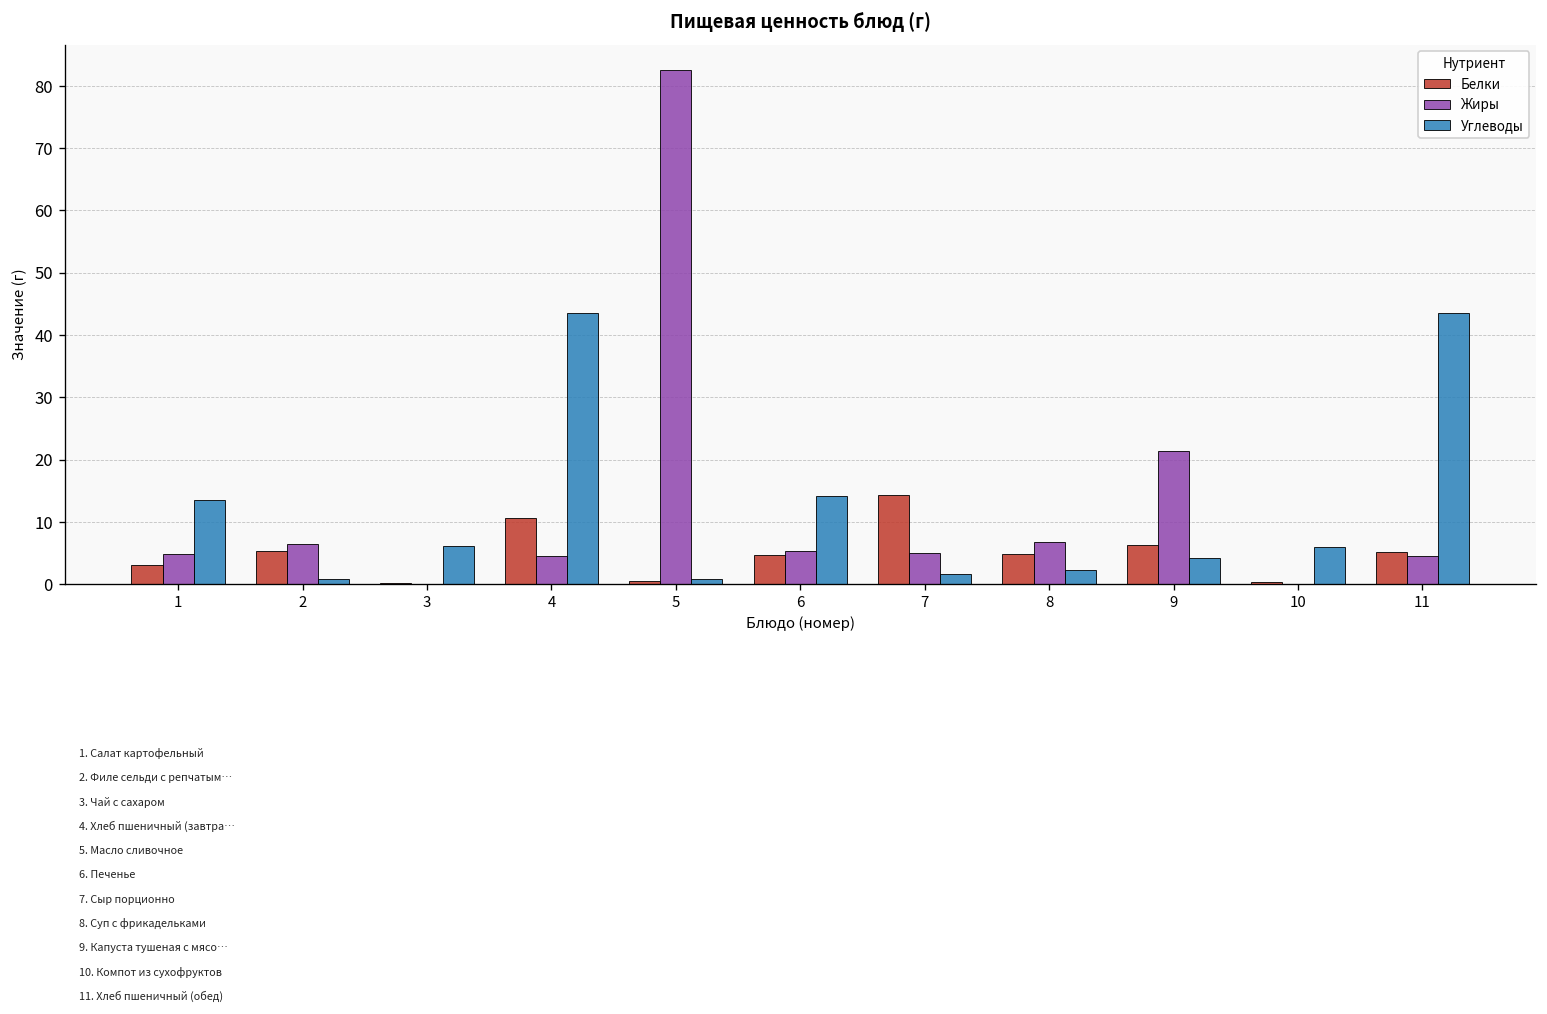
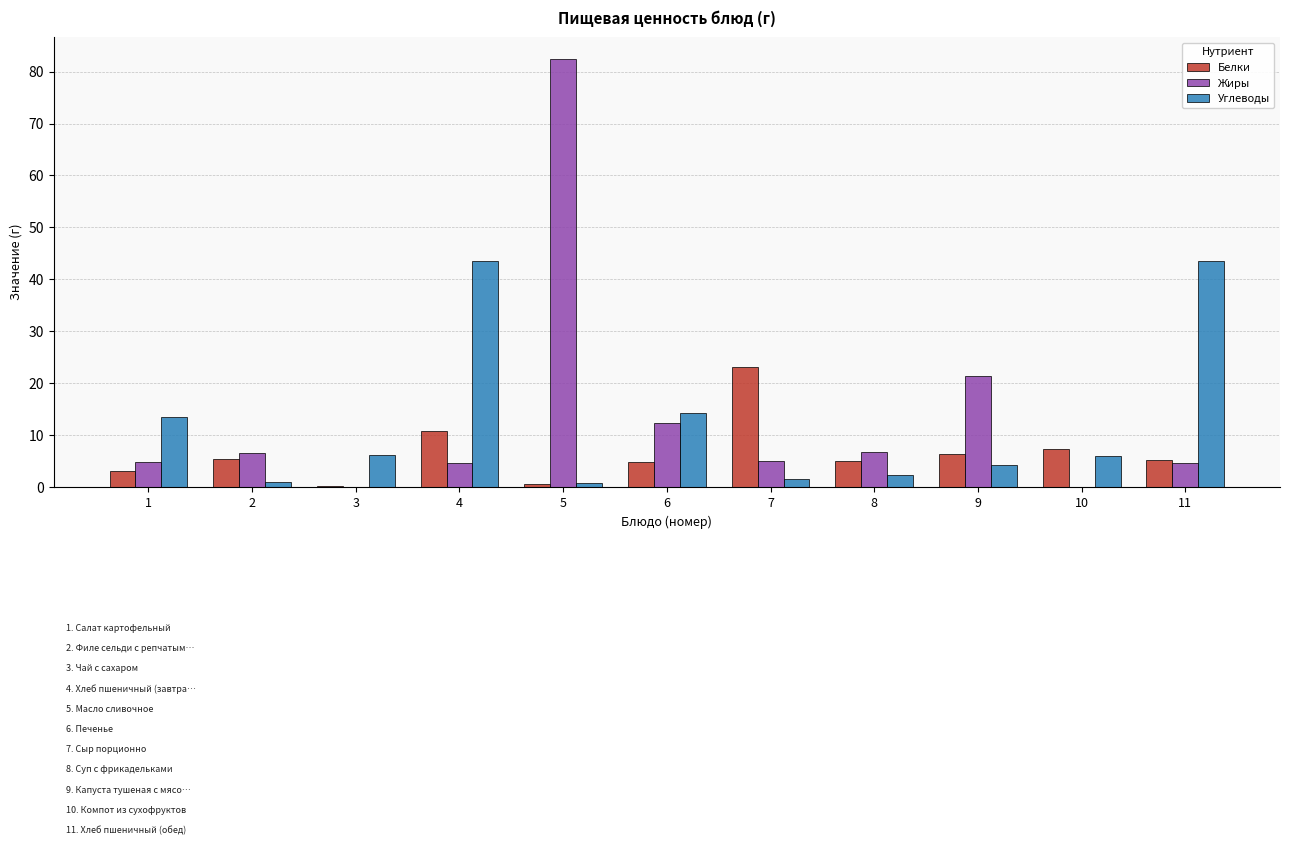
Жиры, 6: 5 -> 12
Белки, 7: 14 -> 23
Белки, 10: 0 -> 7
